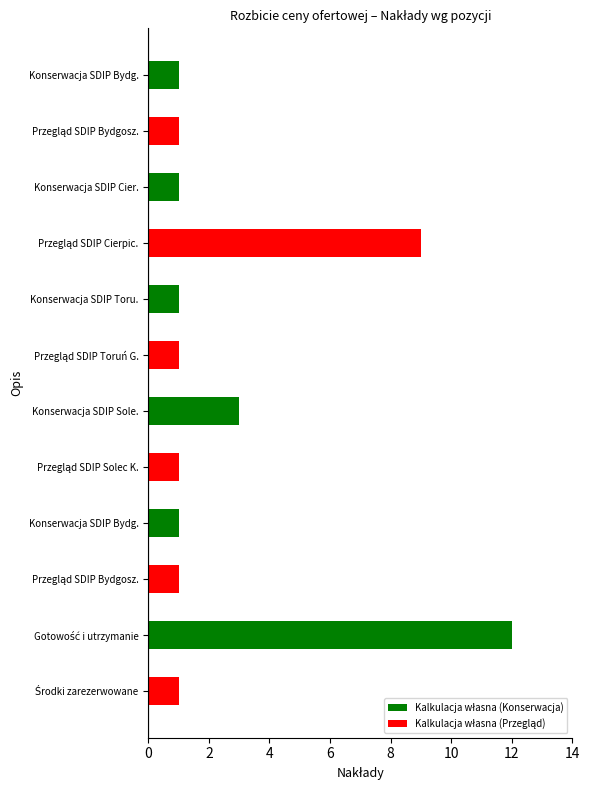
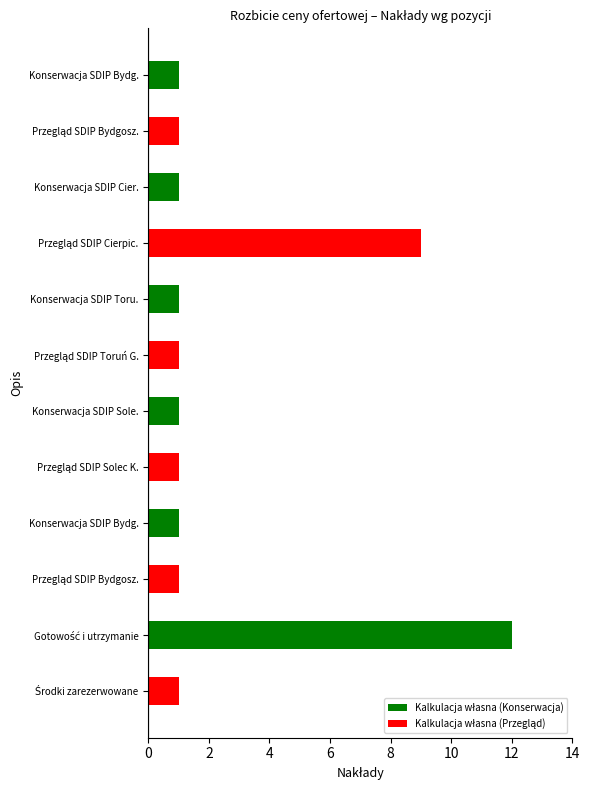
Kalkulacja własna (Konserwacja), Konserwacja SDIP Sole.: 3 -> 1
